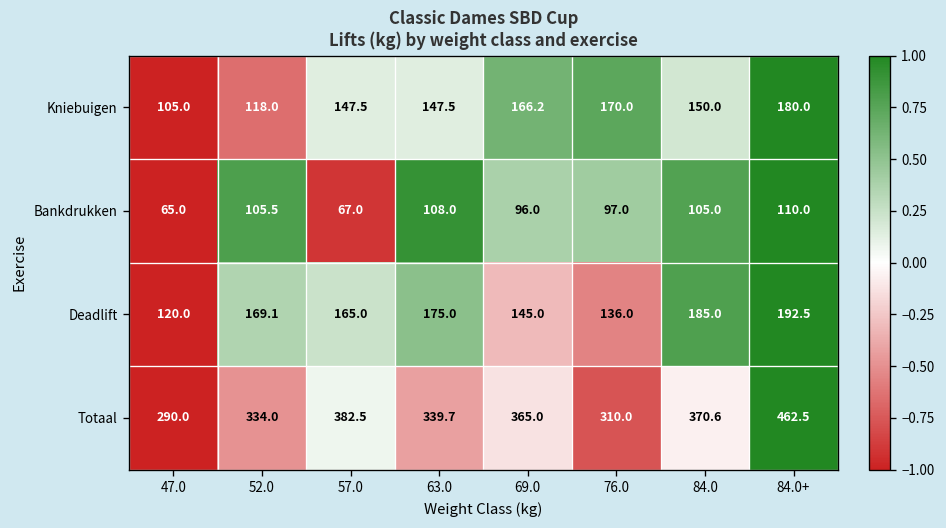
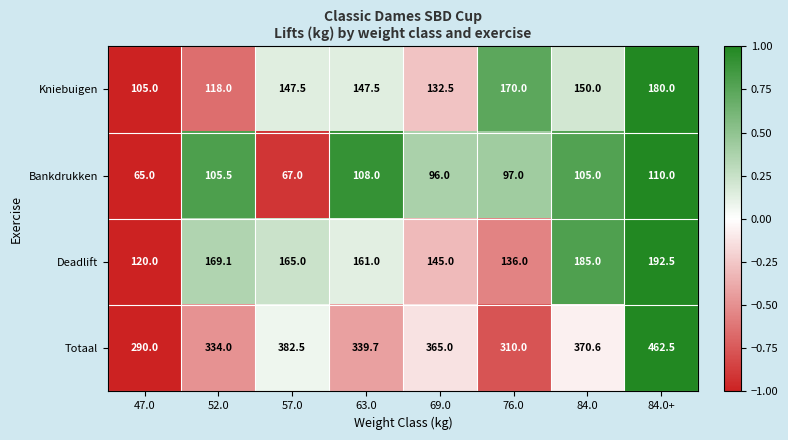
Kniebuigen, 69.0: 166.2 -> 132.5
Deadlift, 63.0: 175.0 -> 161.0
